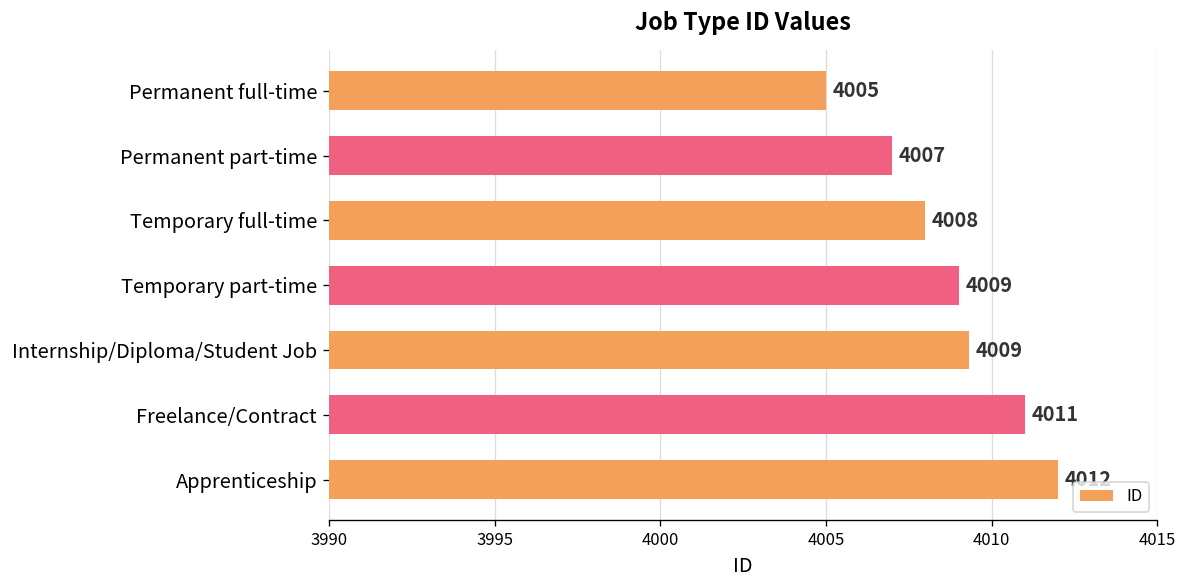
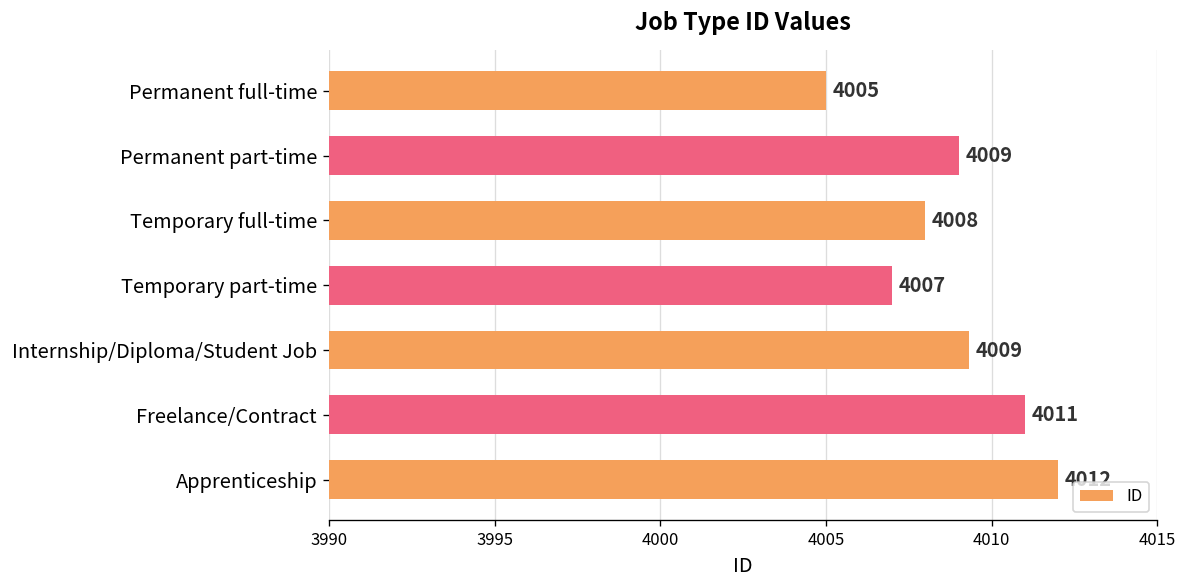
Permanent part-time: 4007 -> 4009
Temporary part-time: 4009 -> 4007
